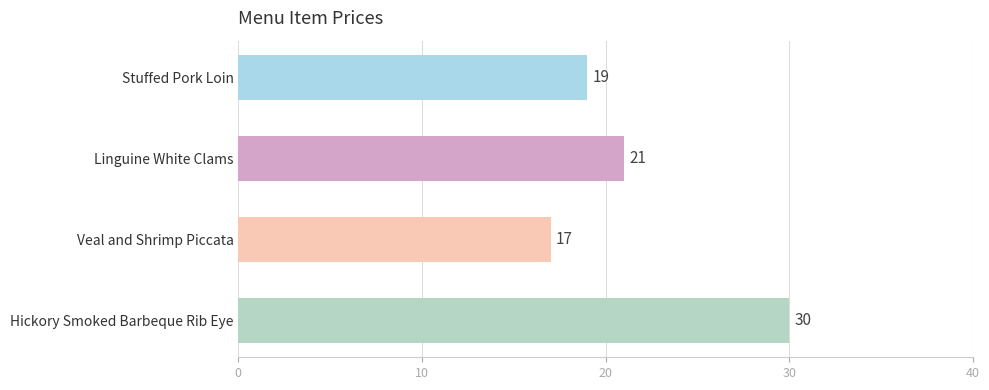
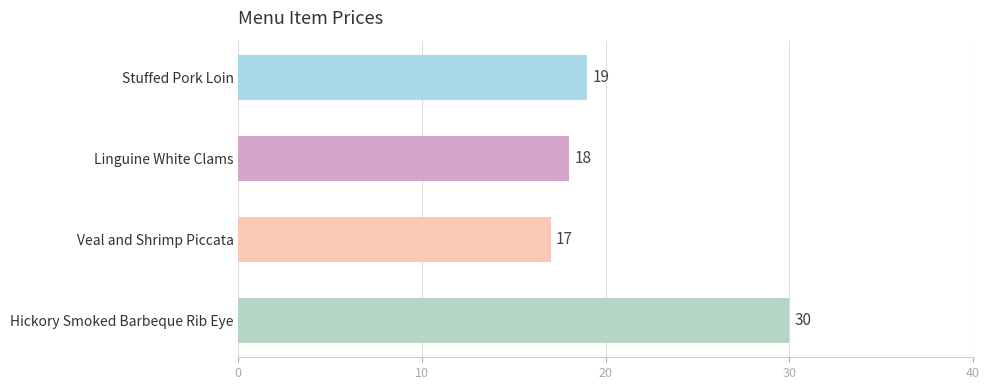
Linguine White Clams: 21 -> 18
